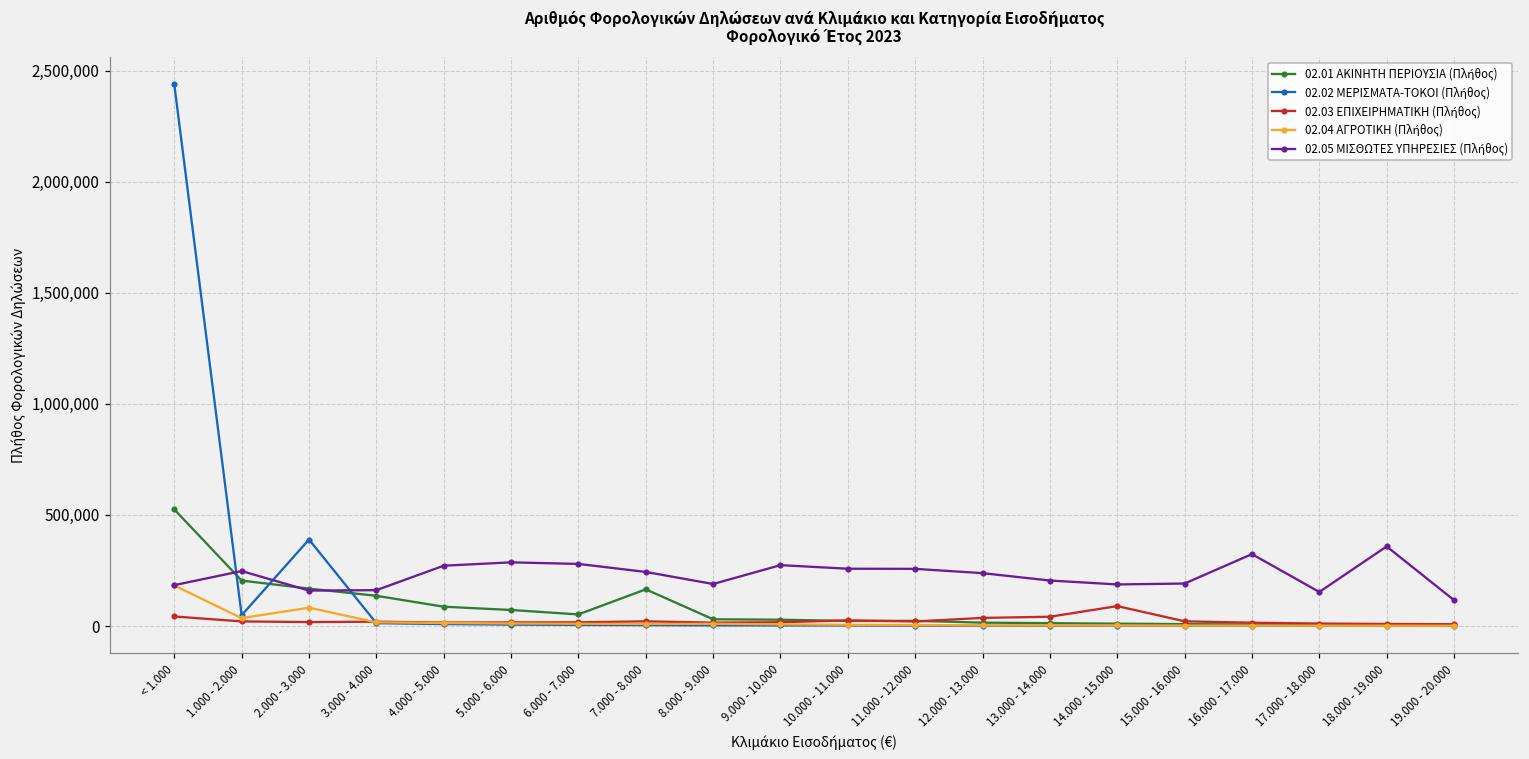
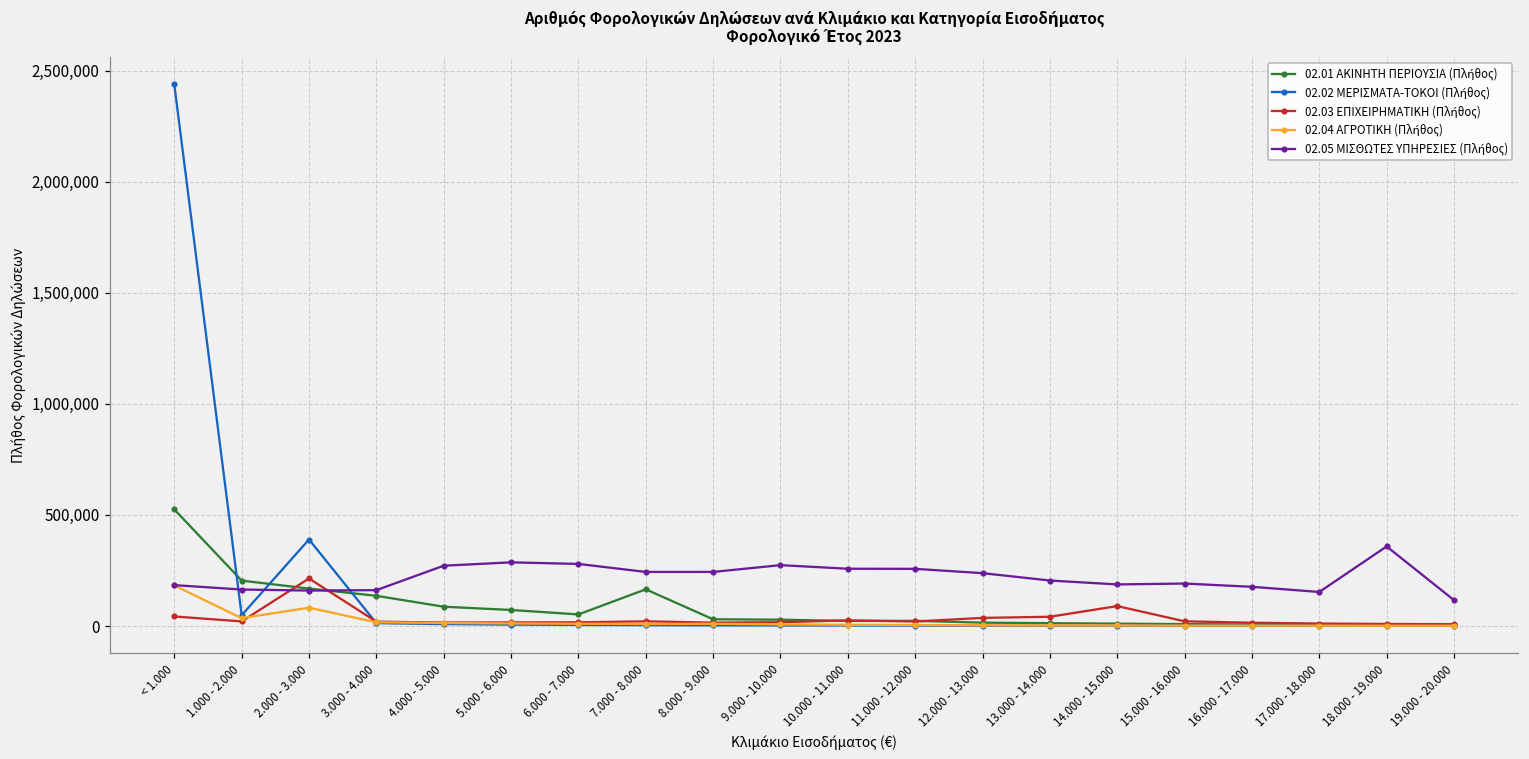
02.05 ΜΙΣΘΩΤΕΣ ΥΠΗΡΕΣΙΕΣ (Πλήθος), 1.000 - 2.000: 250,000 -> 160,000
02.03 ΕΠΙΧΕΙΡΗΜΑΤΙΚΗ (Πλήθος), 2.000 - 3.000: 20,000 -> 210,000
02.05 ΜΙΣΘΩΤΕΣ ΥΠΗΡΕΣΙΕΣ (Πλήθος), 8.000 - 9.000: 190,000 -> 240,000
02.05 ΜΙΣΘΩΤΕΣ ΥΠΗΡΕΣΙΕΣ (Πλήθος), 16.000 - 17.000: 320,000 -> 180,000
